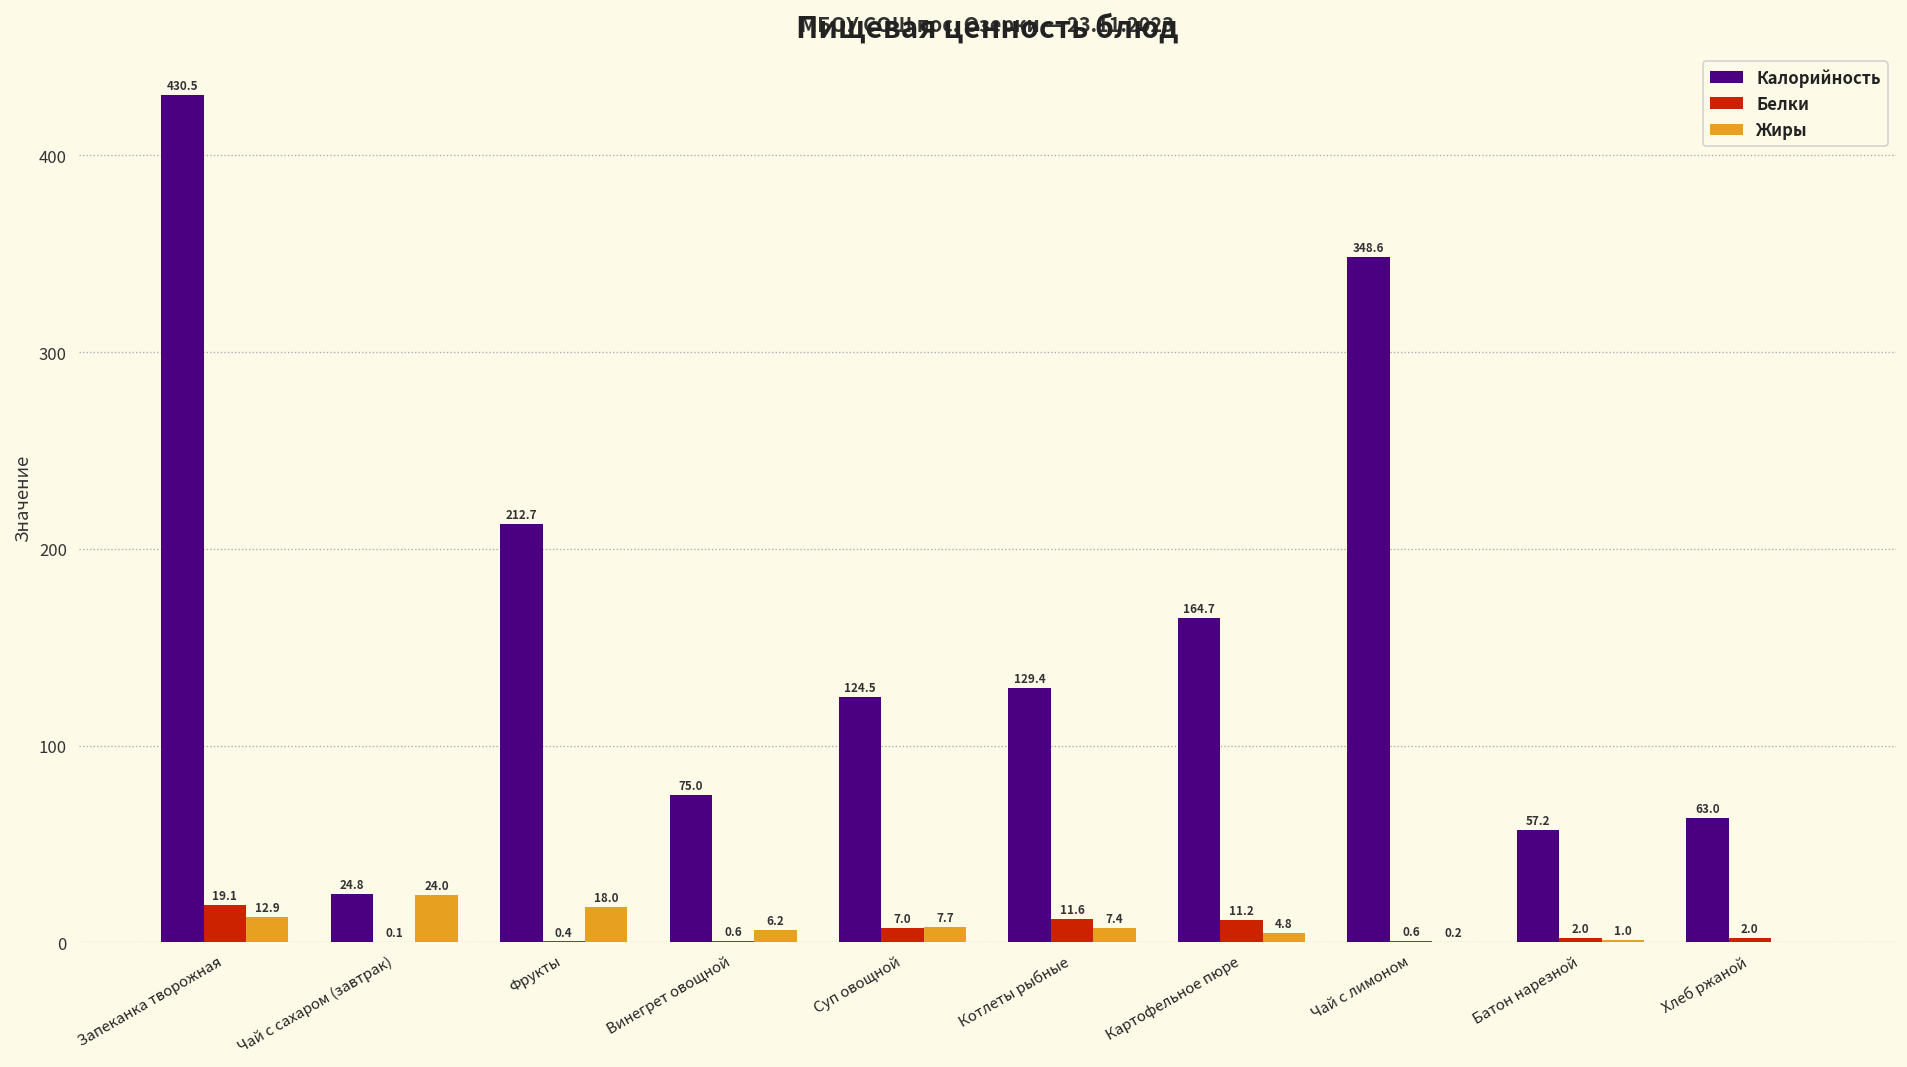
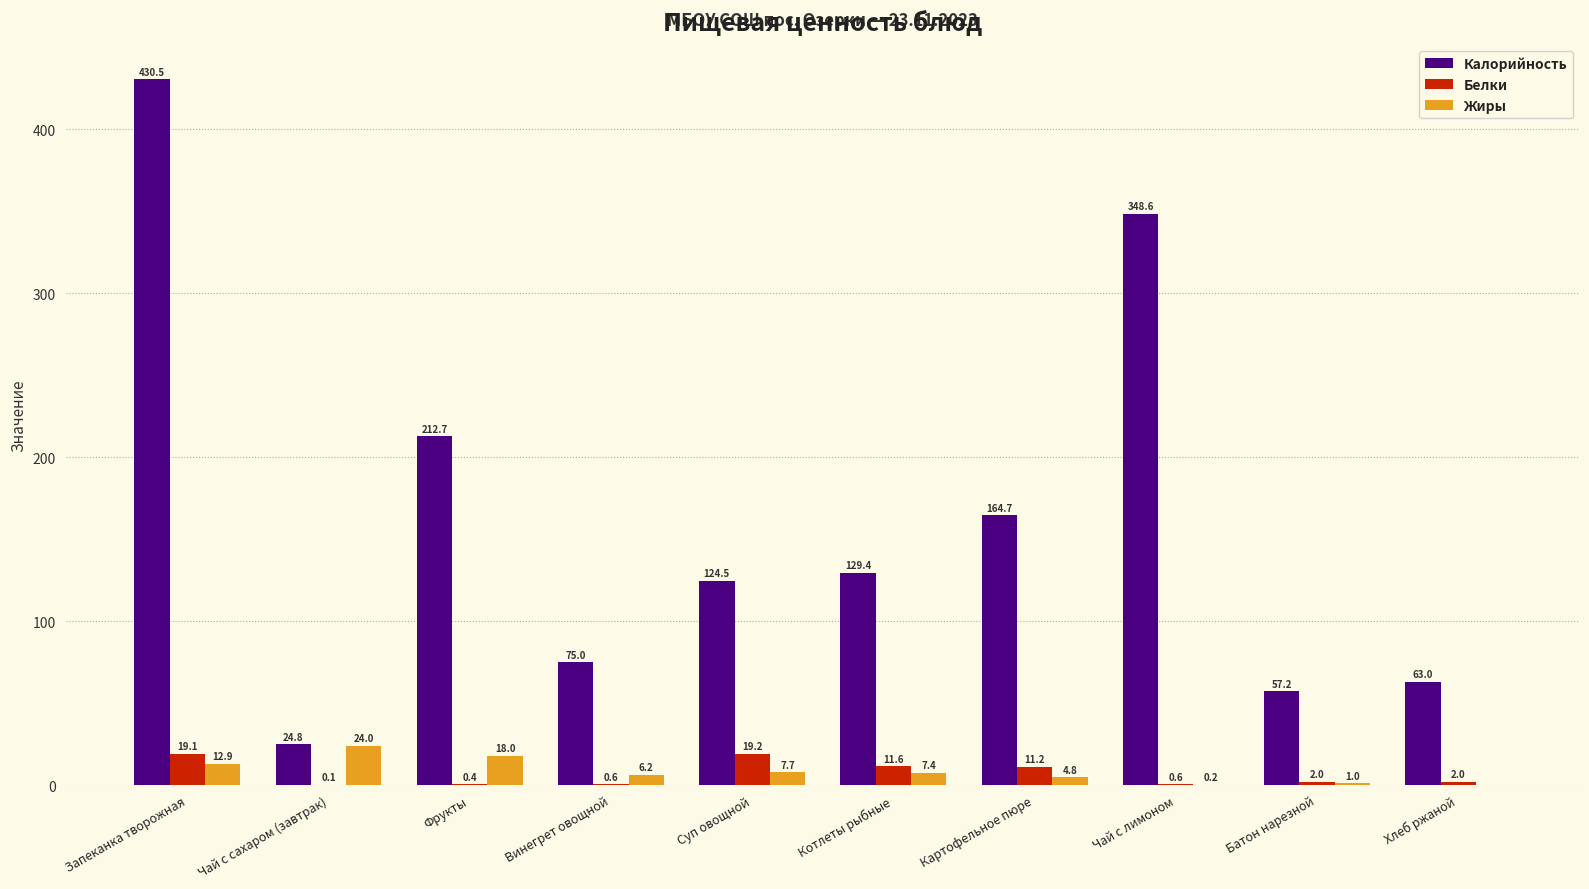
Белки, Суп овощной: 7.0 -> 19.2
